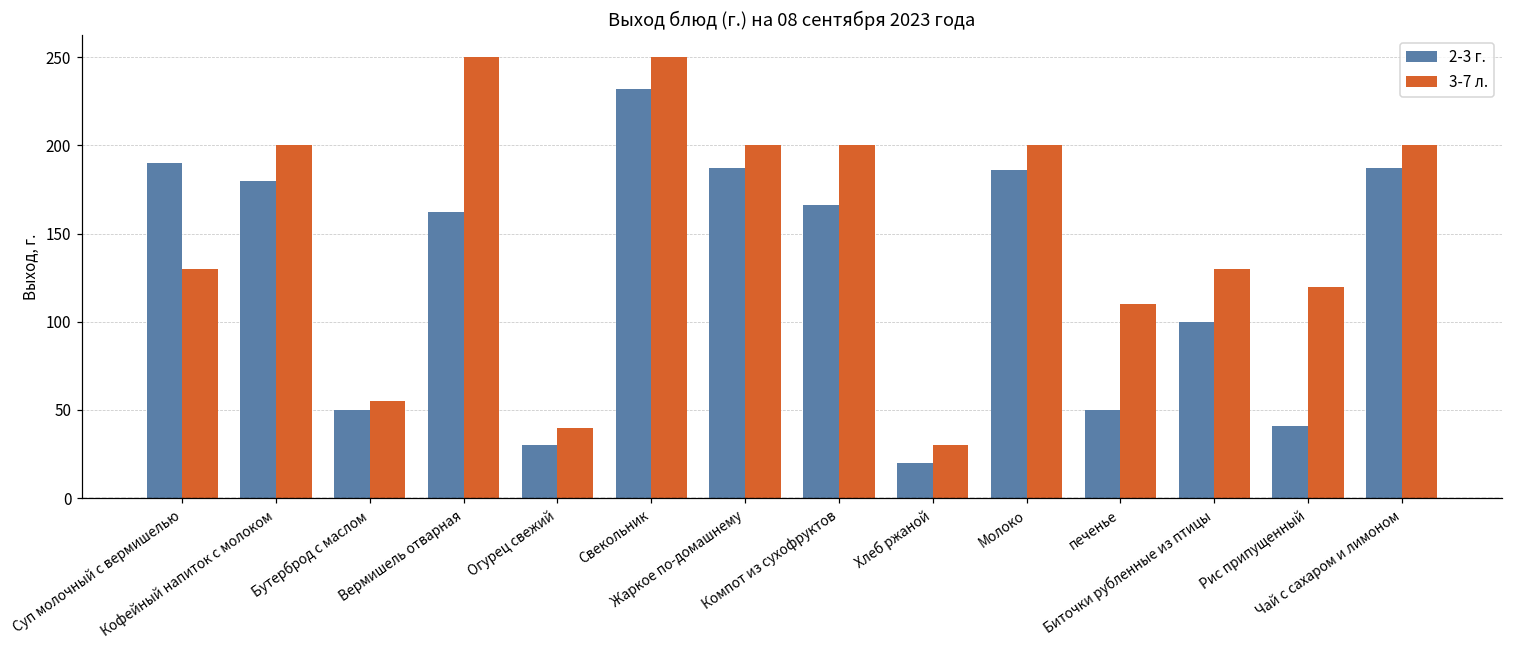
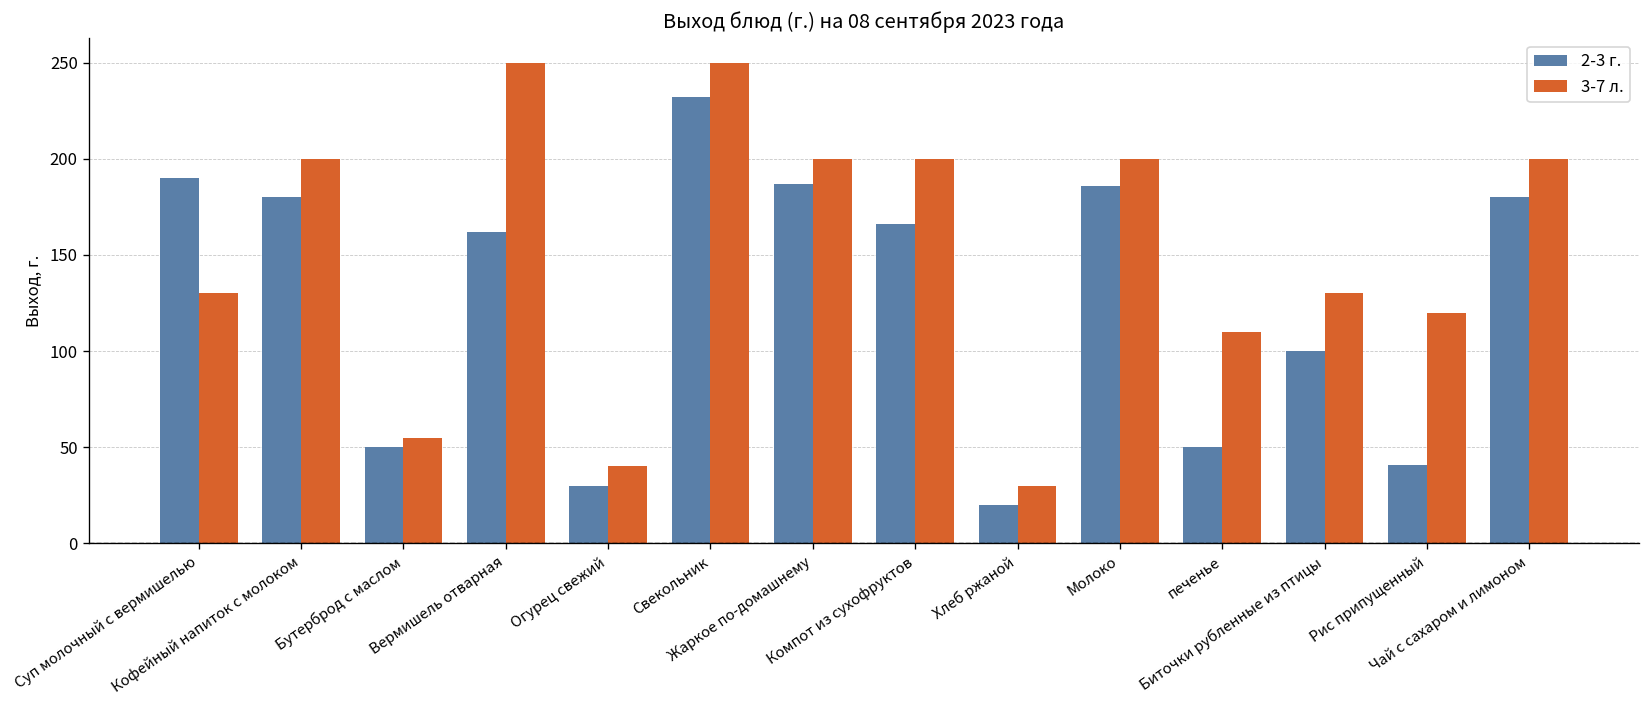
2-3 г., Чай с сахаром и лимоном: 187 -> 180
